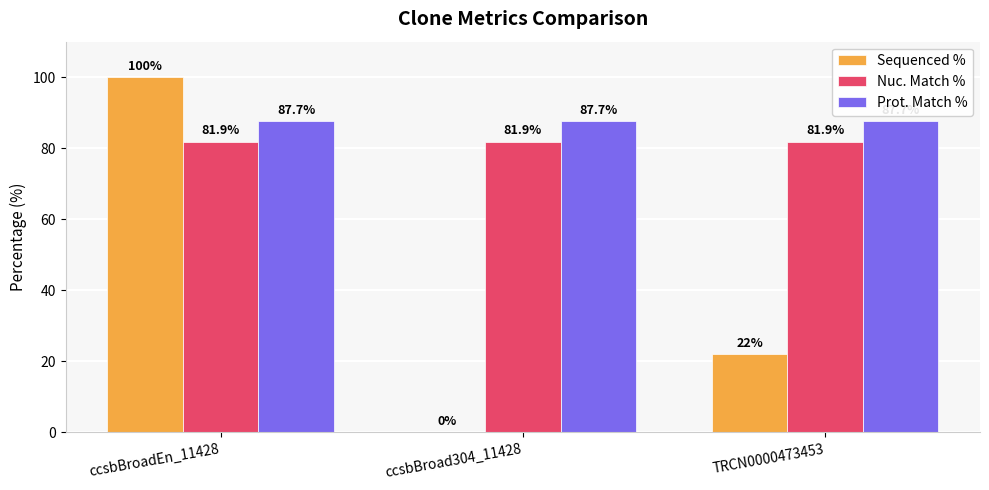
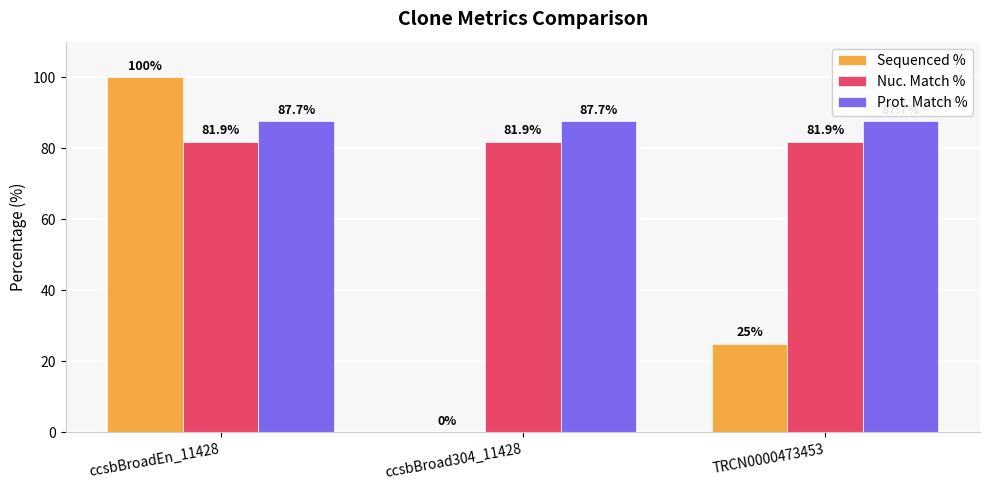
Sequenced %, TRCN0000473453: 22% -> 25%
